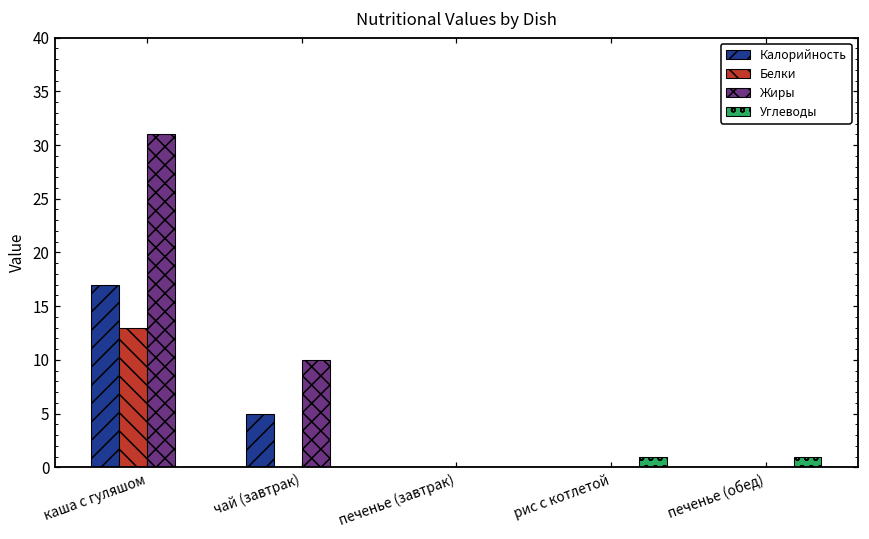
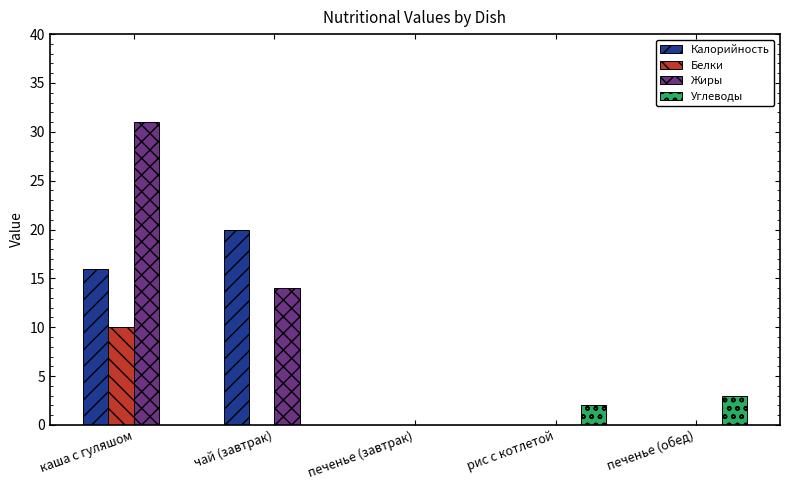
Калорийность, каша с гуляшом: 17 -> 16
Белки, каша с гуляшом: 13 -> 10
Калорийность, чай (завтрак): 5 -> 20
Жиры, чай (завтрак): 10 -> 14
Углеводы, рис с котлетой: 1 -> 2
Углеводы, печенье (обед): 1 -> 3
